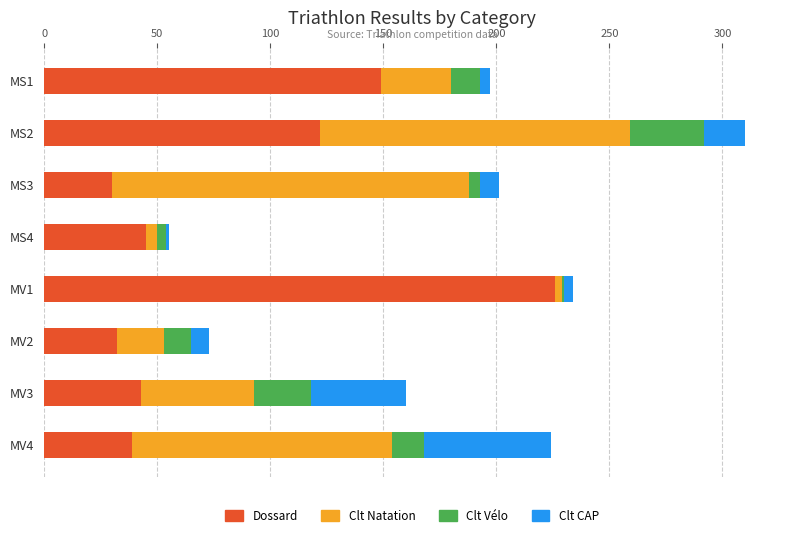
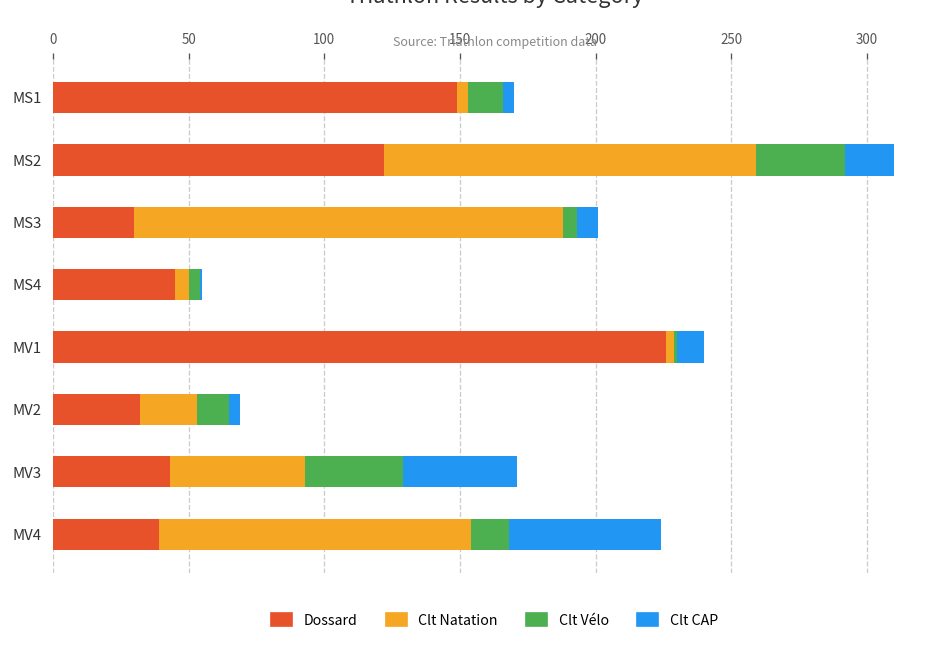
Clt Natation, MS1: 31 -> 4
Clt CAP, MV1: 4 -> 10
Clt CAP, MV2: 8 -> 4
Clt Vélo, MV3: 25 -> 36
